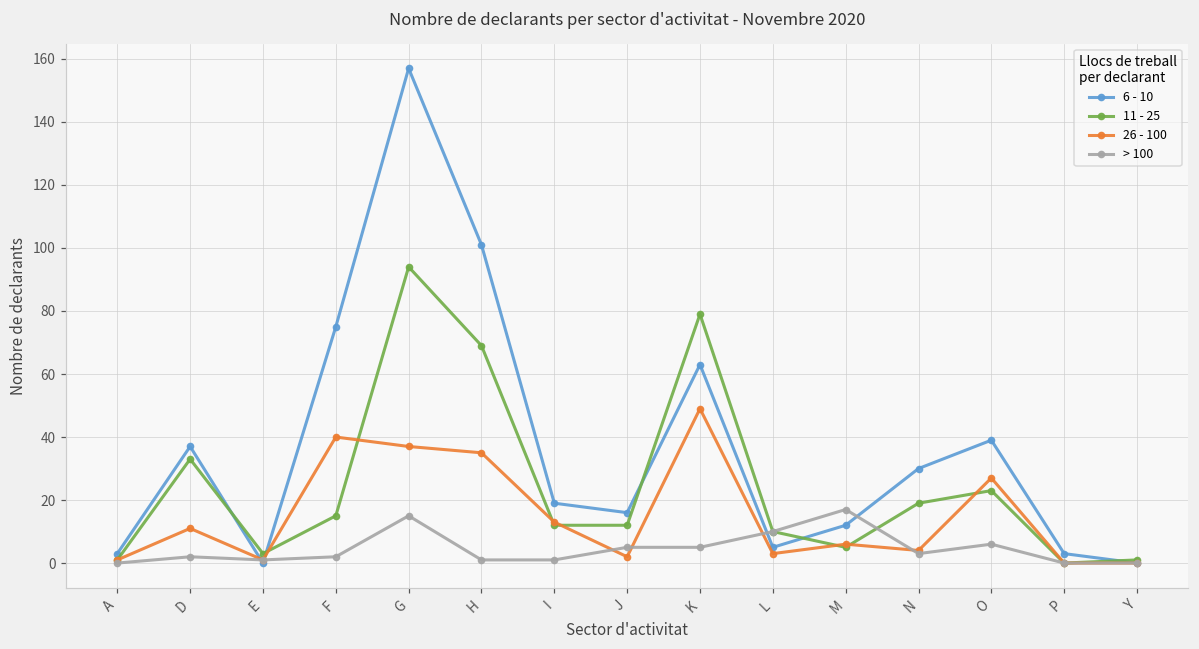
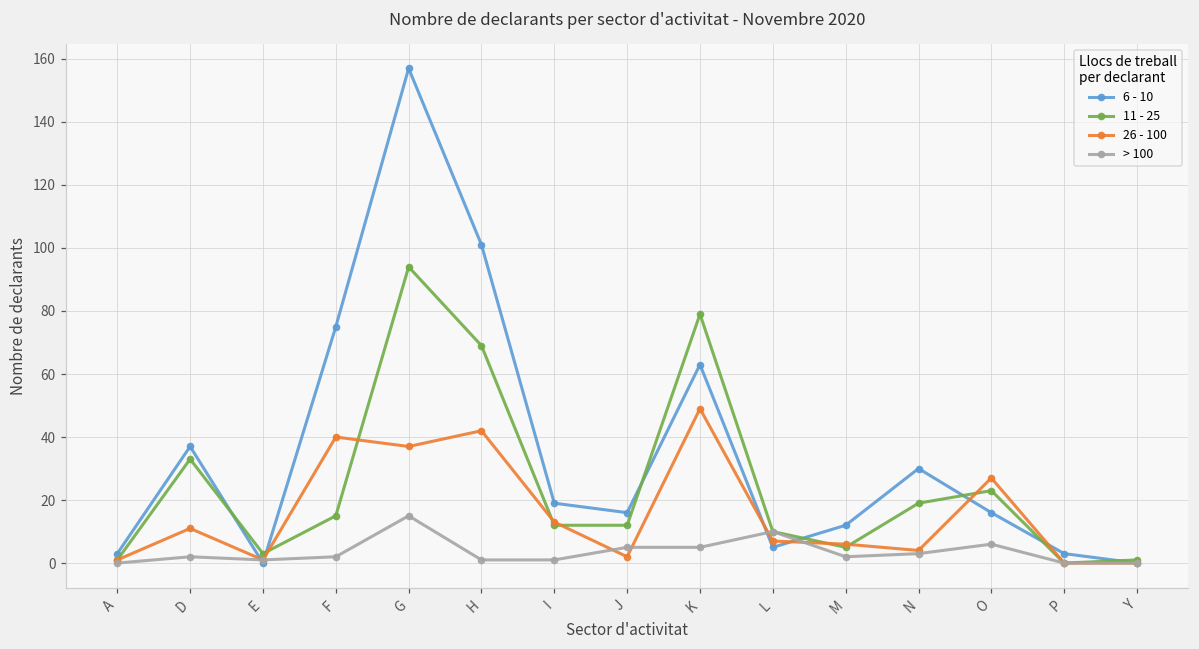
26 - 100, H: 35 -> 42
26 - 100, L: 3 -> 7
> 100, M: 17 -> 2
6 - 10, O: 39 -> 16
